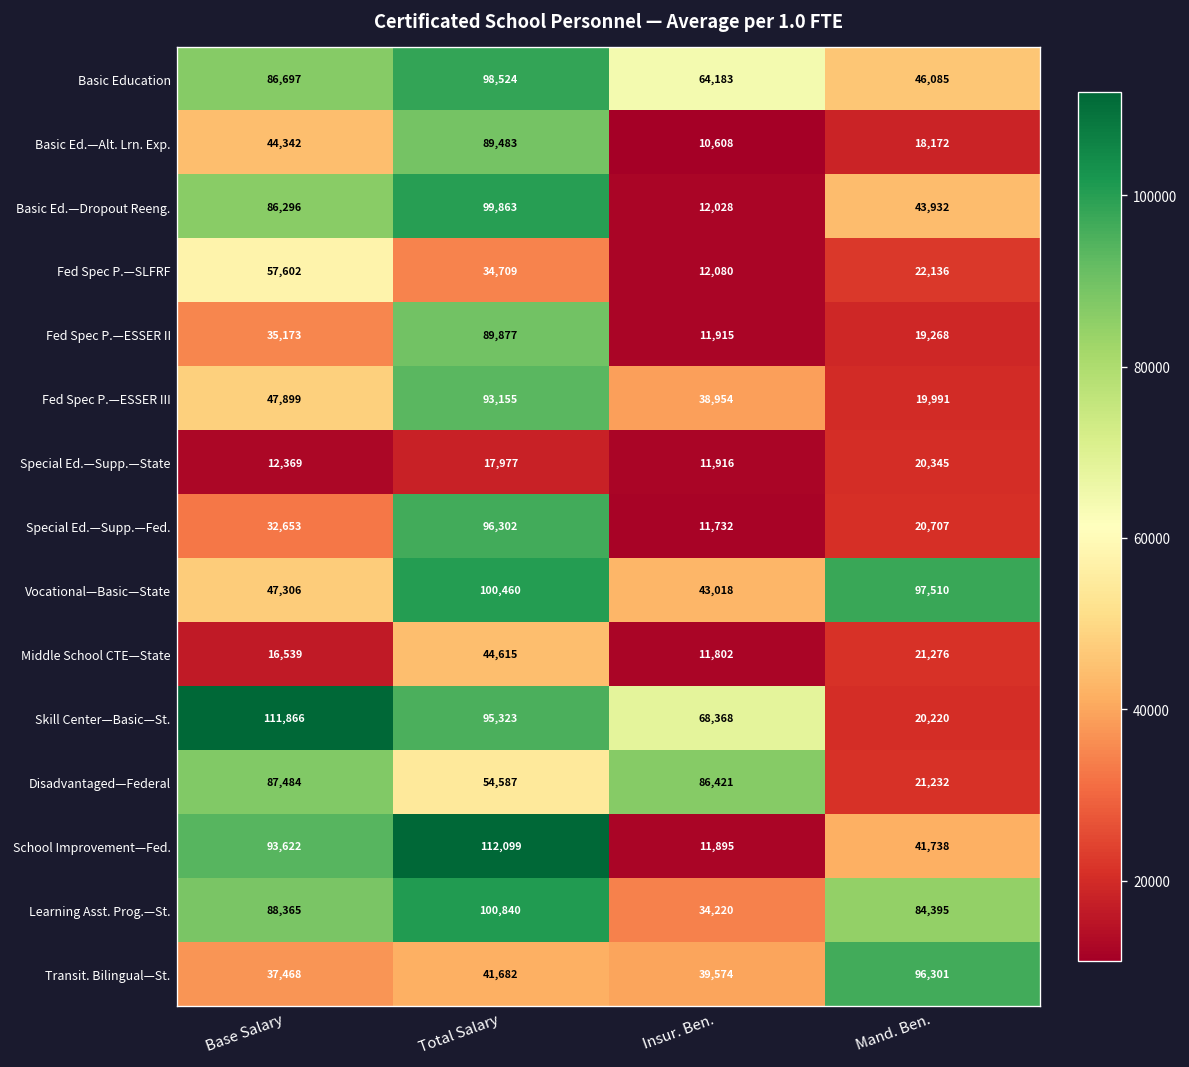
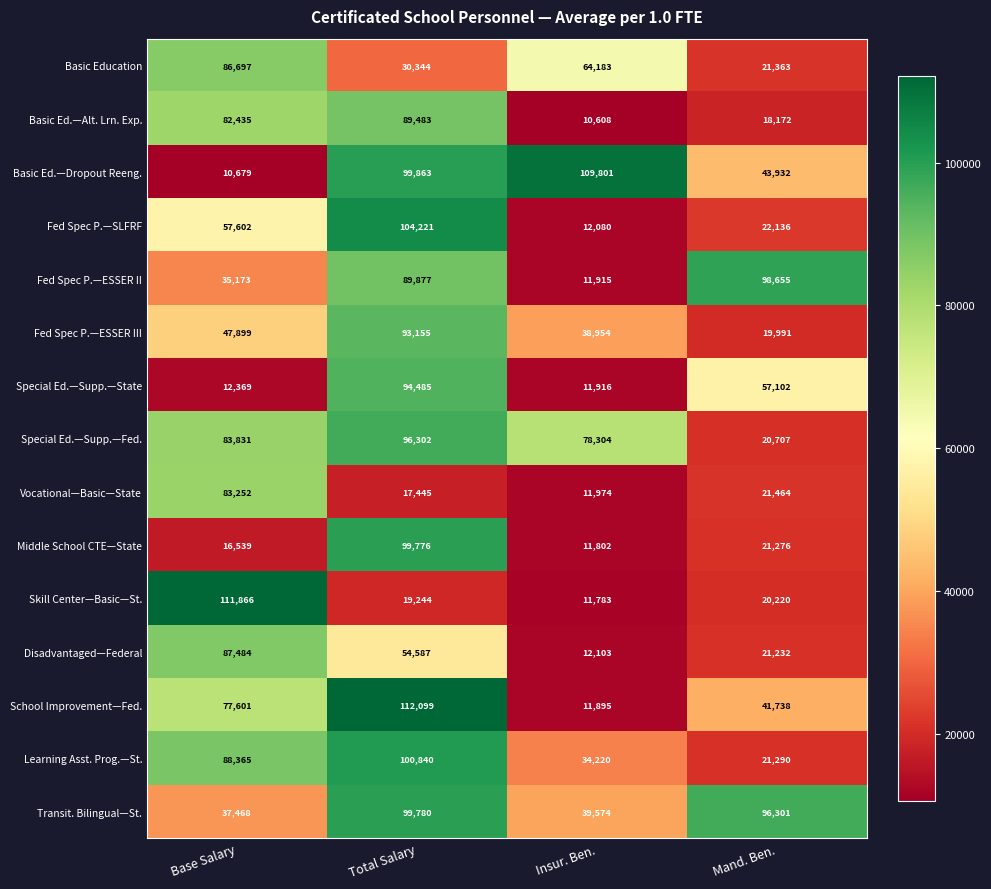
Basic Education, Total Salary: 98,524 -> 30,344
Basic Education, Mand. Ben.: 46,085 -> 21,363
Basic Ed.—Alt. Lrn. Exp., Base Salary: 44,342 -> 82,435
Basic Ed.—Dropout Reeng., Base Salary: 86,296 -> 10,679
Basic Ed.—Dropout Reeng., Insur. Ben.: 12,028 -> 109,801
Fed Spec P.—SLFRF, Total Salary: 34,709 -> 104,221
Fed Spec P.—ESSER II, Mand. Ben.: 19,268 -> 98,655
Special Ed.—Supp.—State, Total Salary: 17,977 -> 94,485
Special Ed.—Supp.—State, Mand. Ben.: 20,345 -> 57,102
Special Ed.—Supp.—Fed., Base Salary: 32,653 -> 83,831
Special Ed.—Supp.—Fed., Insur. Ben.: 11,732 -> 78,304
Vocational—Basic—State, Base Salary: 47,306 -> 83,252
Vocational—Basic—State, Total Salary: 100,460 -> 17,445
Vocational—Basic—State, Insur. Ben.: 43,018 -> 11,974
Vocational—Basic—State, Mand. Ben.: 97,510 -> 21,464
Middle School CTE—State, Total Salary: 44,615 -> 99,776
Skill Center—Basic—St., Total Salary: 95,323 -> 19,244
Skill Center—Basic—St., Insur. Ben.: 68,368 -> 11,783
Disadvantaged—Federal, Insur. Ben.: 86,421 -> 12,103
School Improvement—Fed., Base Salary: 93,622 -> 77,601
Learning Asst. Prog.—St., Mand. Ben.: 84,395 -> 21,290
Transit. Bilingual—St., Total Salary: 41,682 -> 99,780
